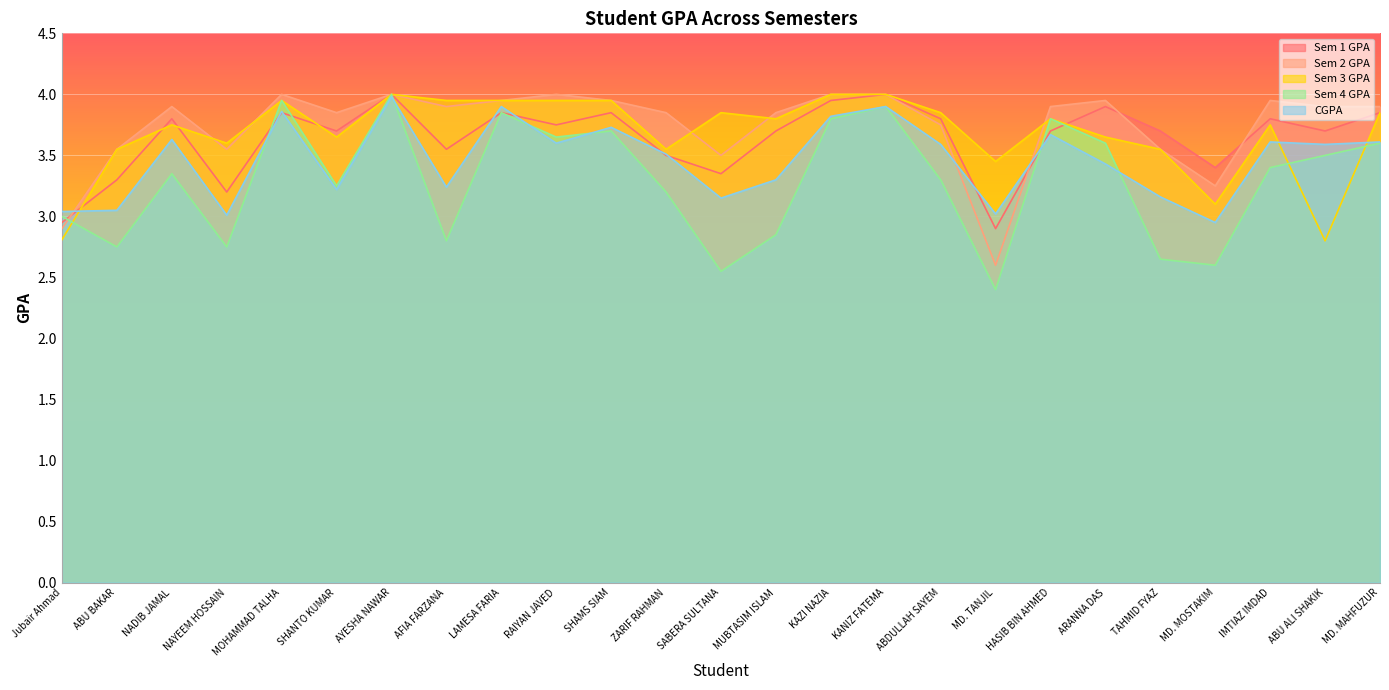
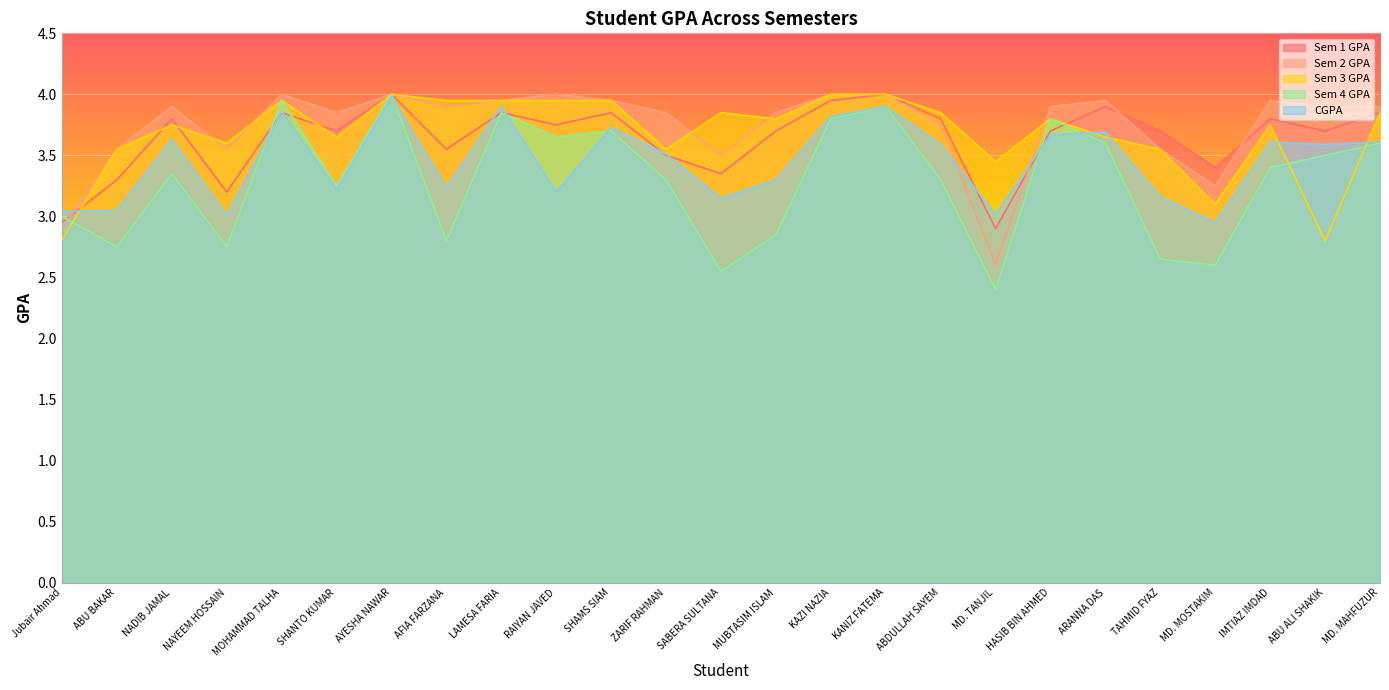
CGPA, RAIYAN JAVED: 3.6 -> 3.2
Sem 4 GPA, ZARIF RAHMAN: 3.2 -> 3.3
CGPA, ARANNA DAS: 3.43 -> 3.69
